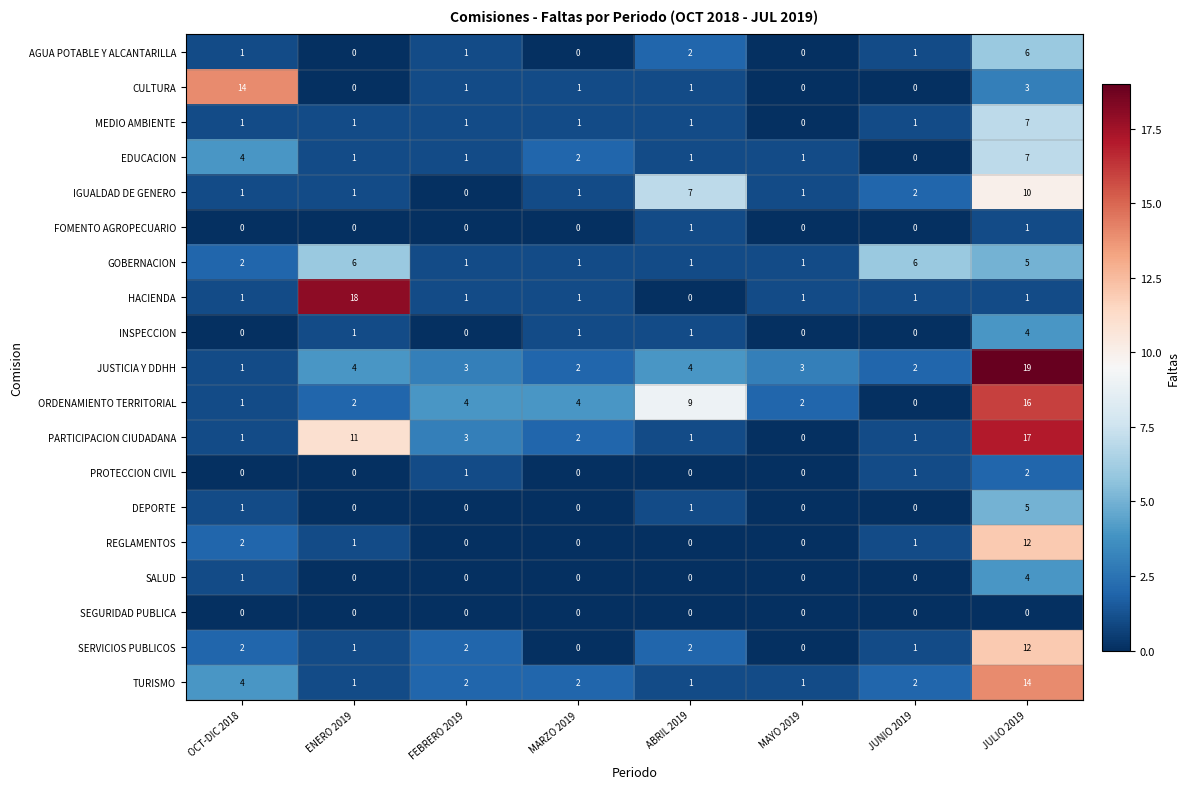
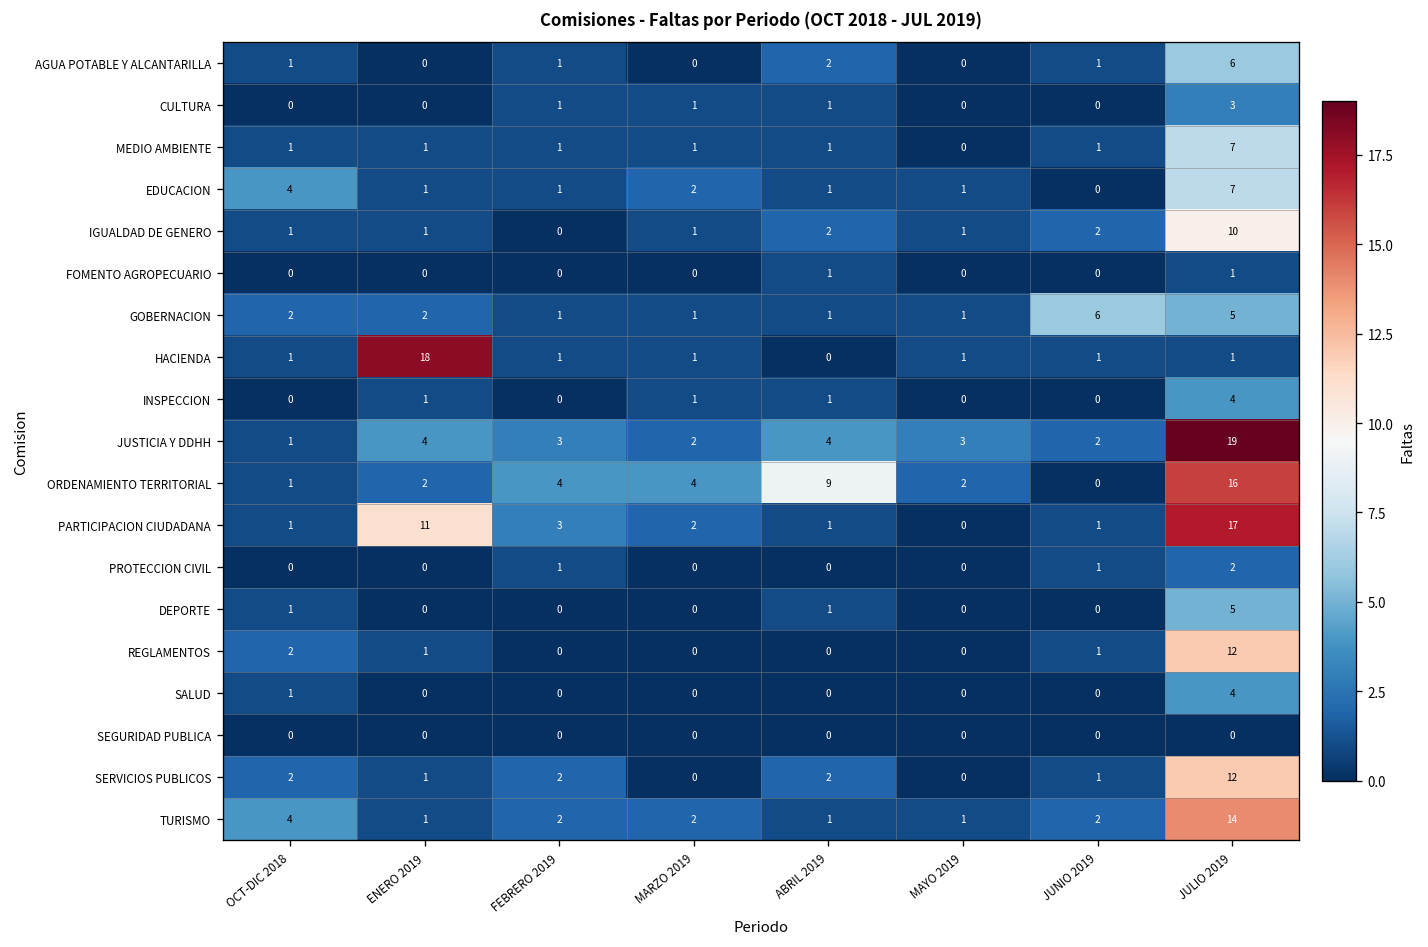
CULTURA, OCT-DIC 2018: 14 -> 0
IGUALDAD DE GENERO, ABRIL 2019: 7 -> 2
GOBERNACION, ENERO 2019: 6 -> 2
